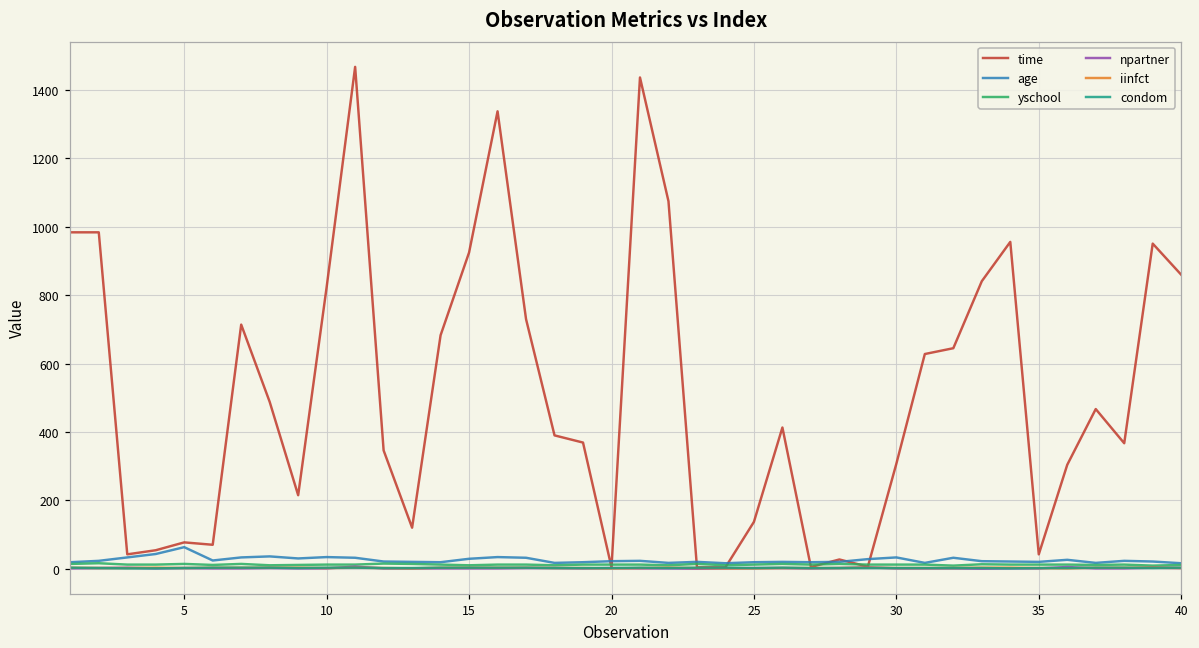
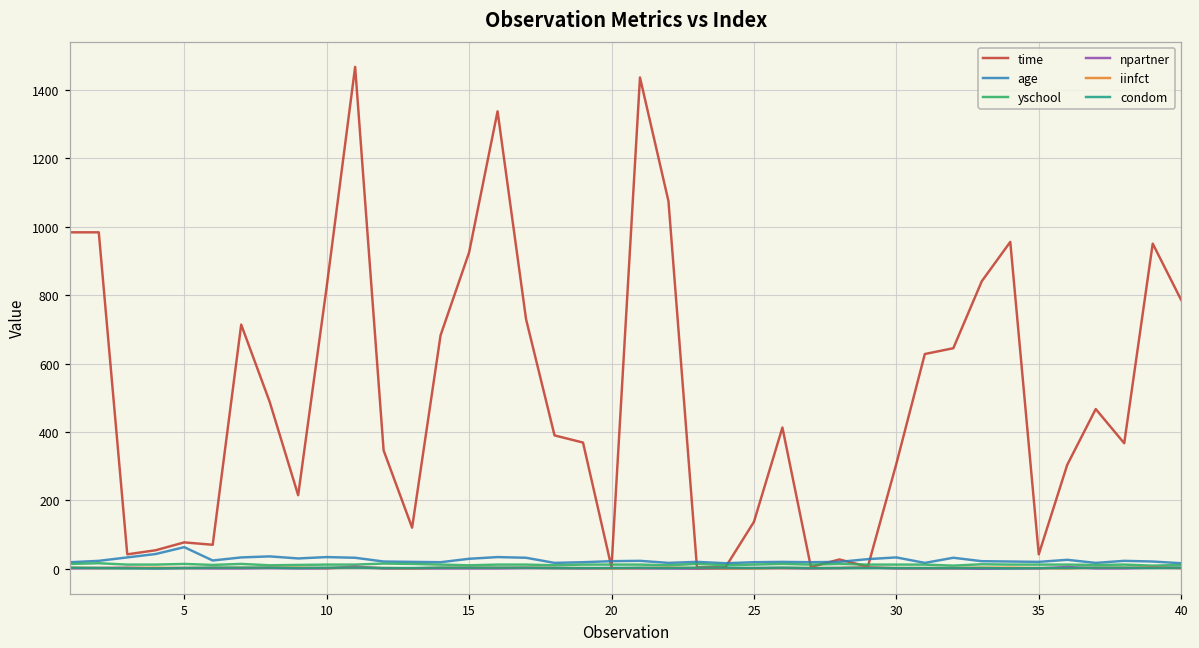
time, 40: 860 -> 790
